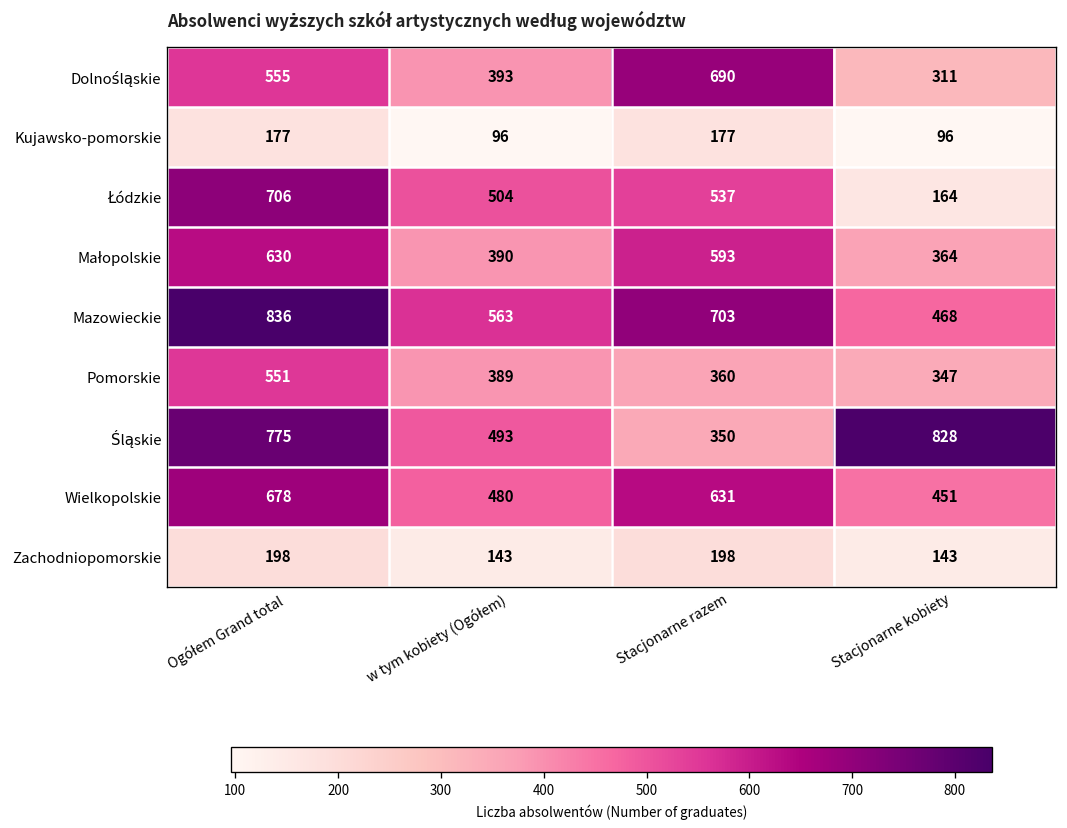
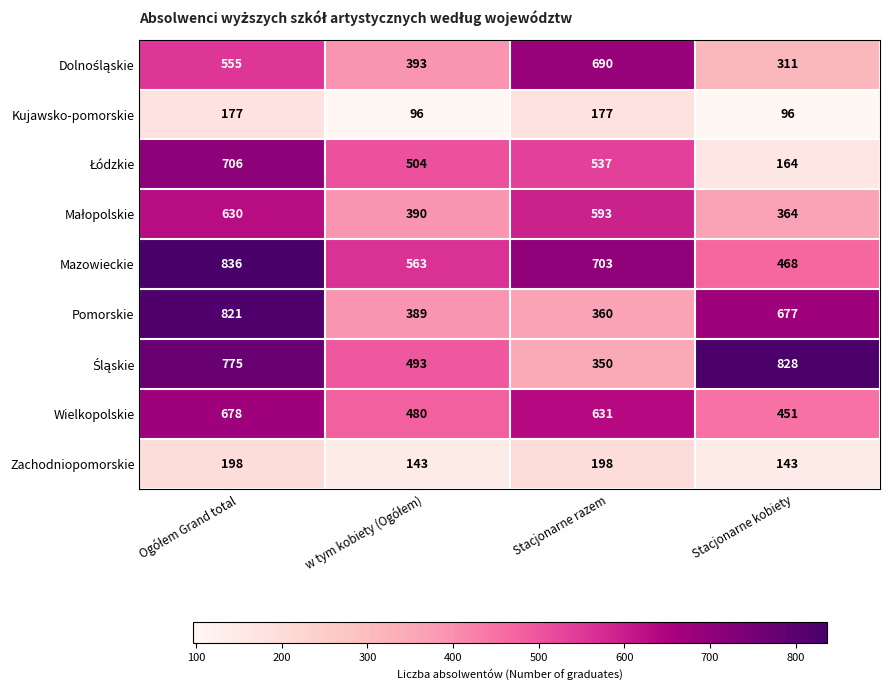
Pomorskie, Ogółem Grand total: 551 -> 821
Pomorskie, Stacjonarne kobiety: 347 -> 677
